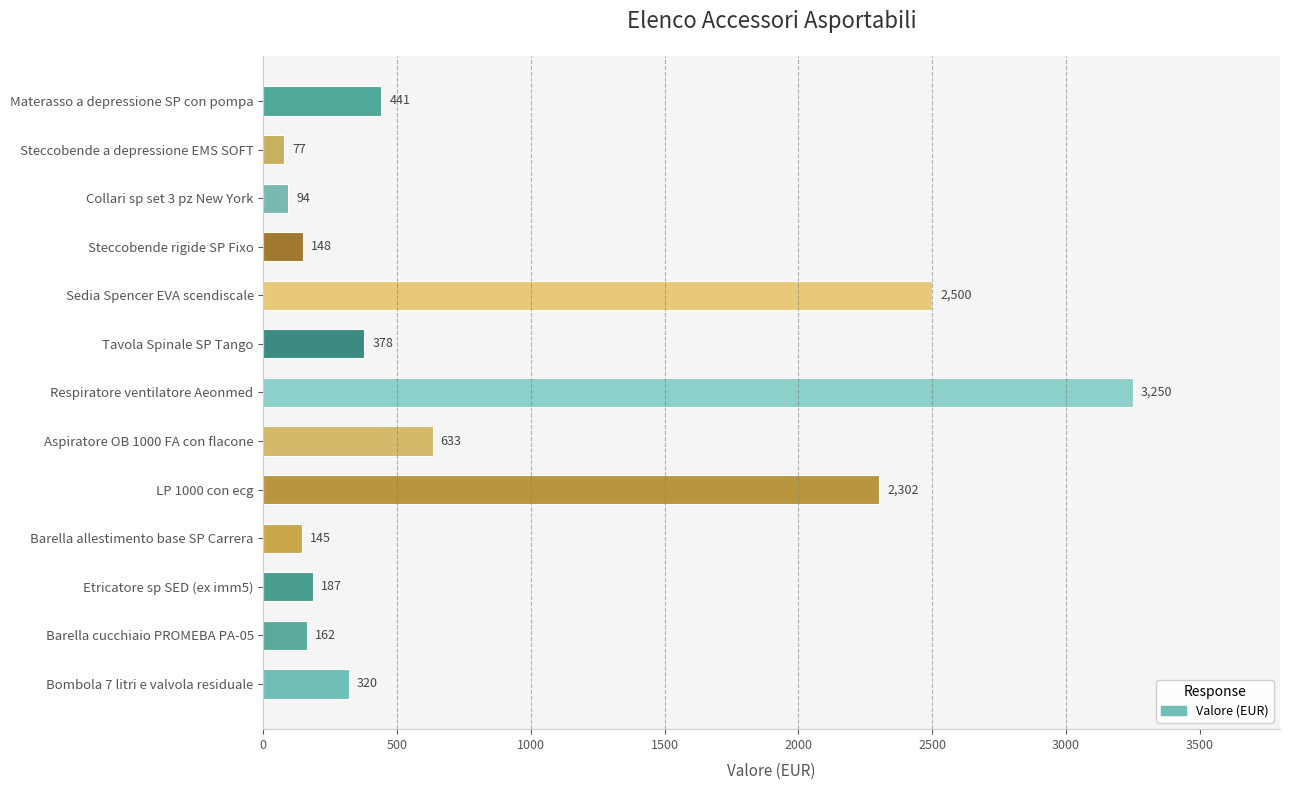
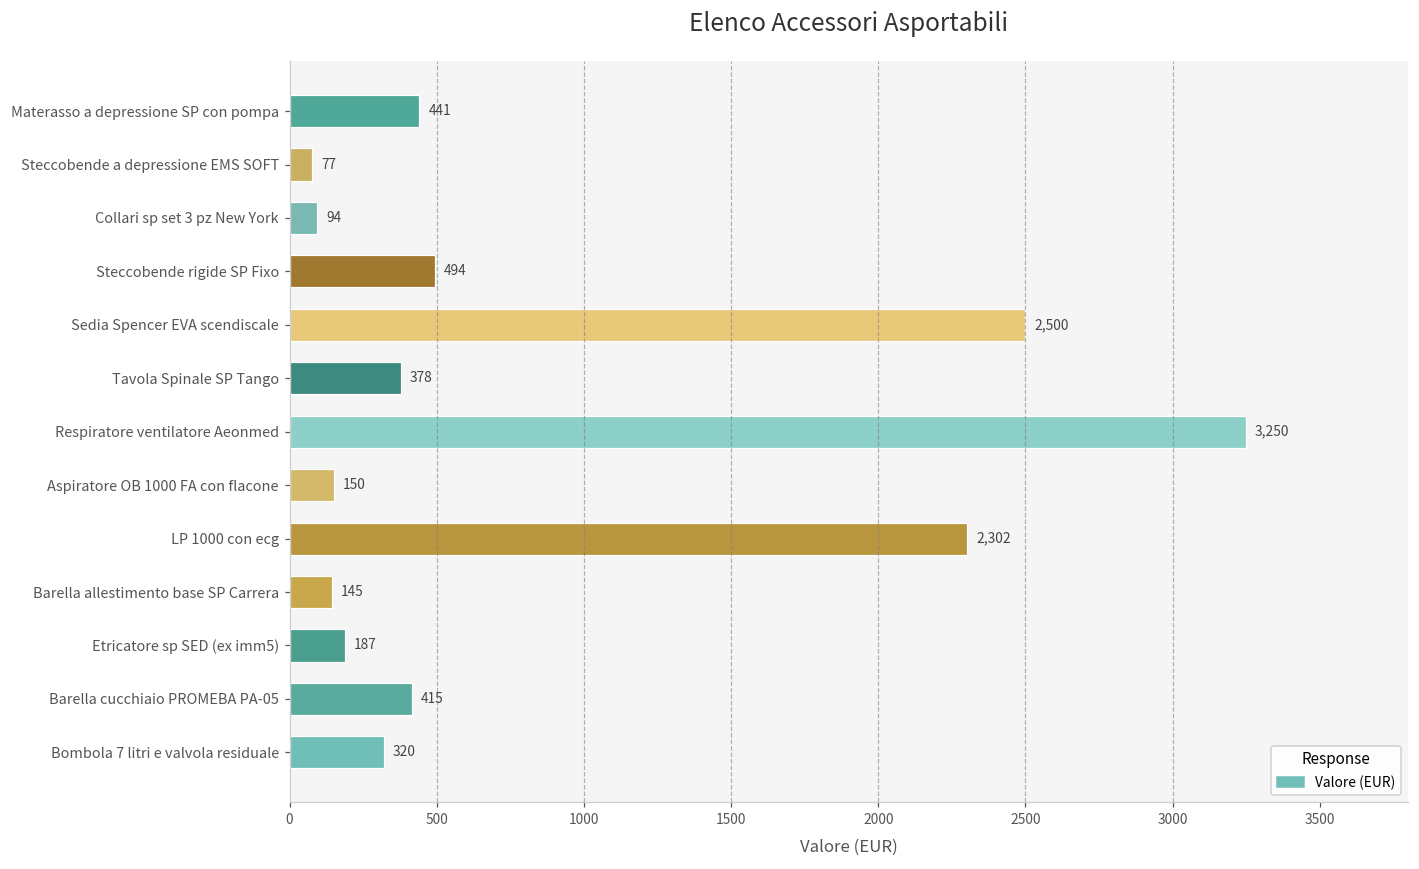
Steccobende rigide SP Fixo: 148 -> 494
Aspiratore OB 1000 FA con flacone: 633 -> 150
Barella cucchiaio PROMEBA PA-05: 162 -> 415
